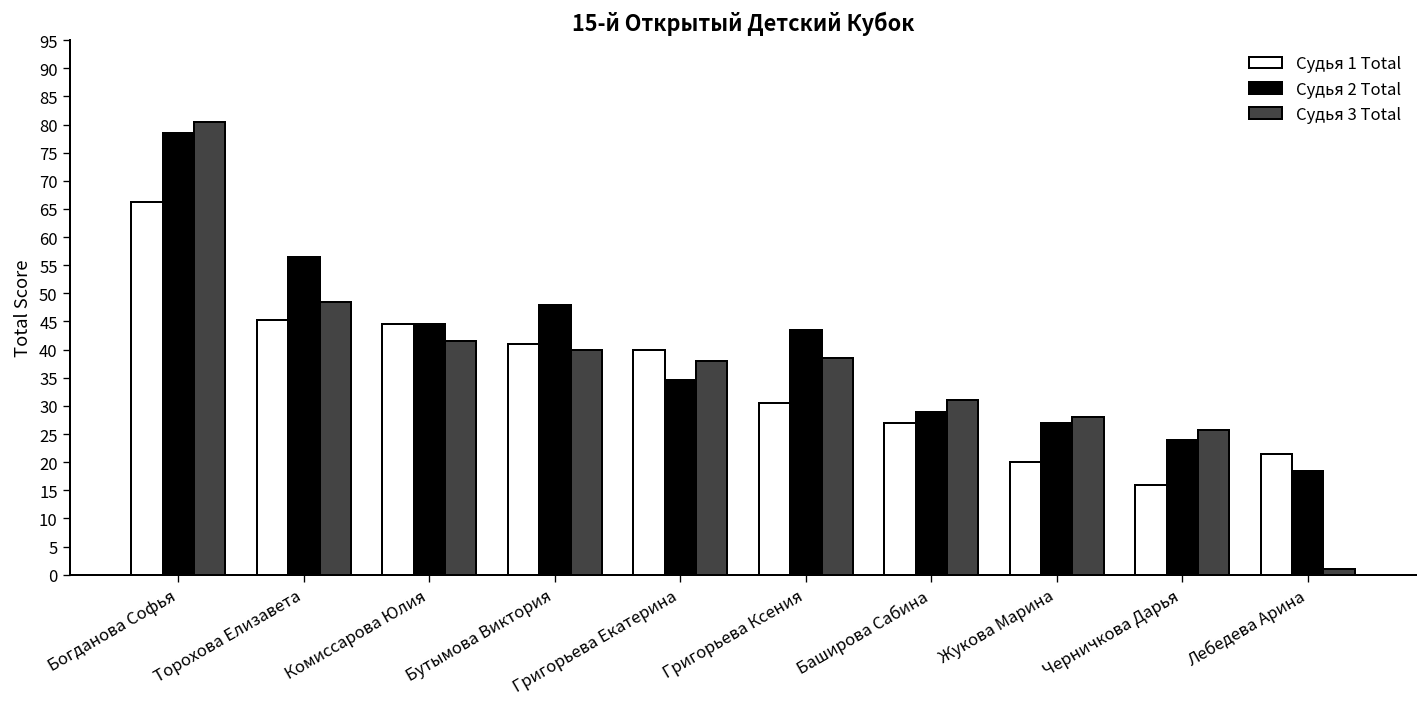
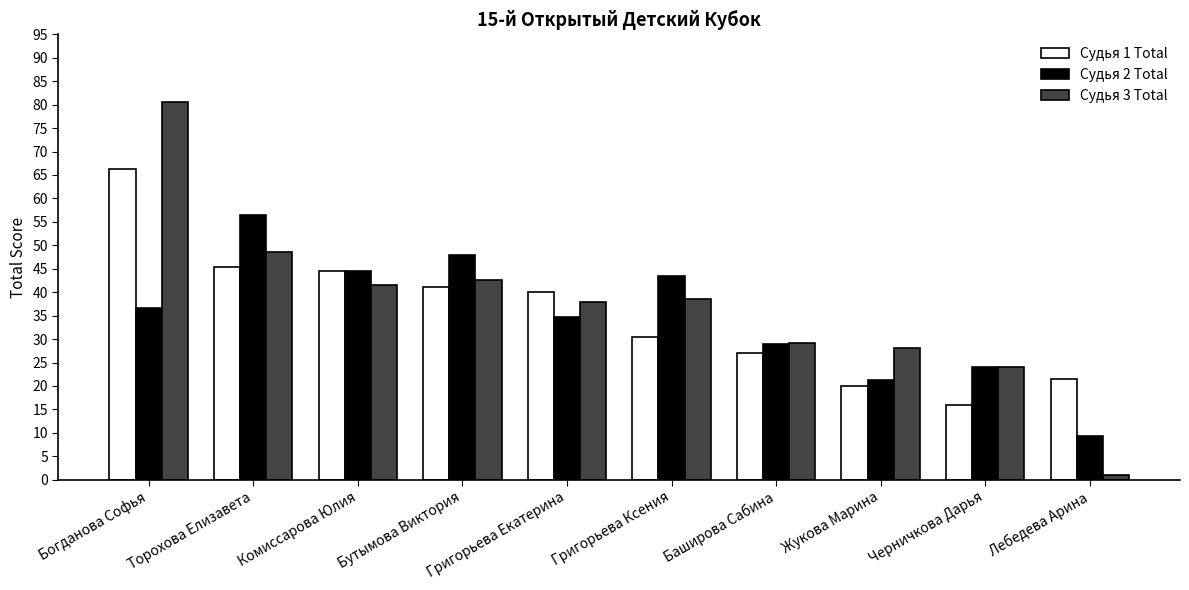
Судья 2 Total, Богданова Софья: 79 -> 37
Судья 3 Total, Бутымова Виктория: 40 -> 43
Судья 3 Total, Баширова Сабина: 31 -> 29
Судья 2 Total, Жукова Марина: 27 -> 21
Судья 3 Total, Черничкова Дарья: 26 -> 24
Судья 2 Total, Лебедева Арина: 19 -> 9
